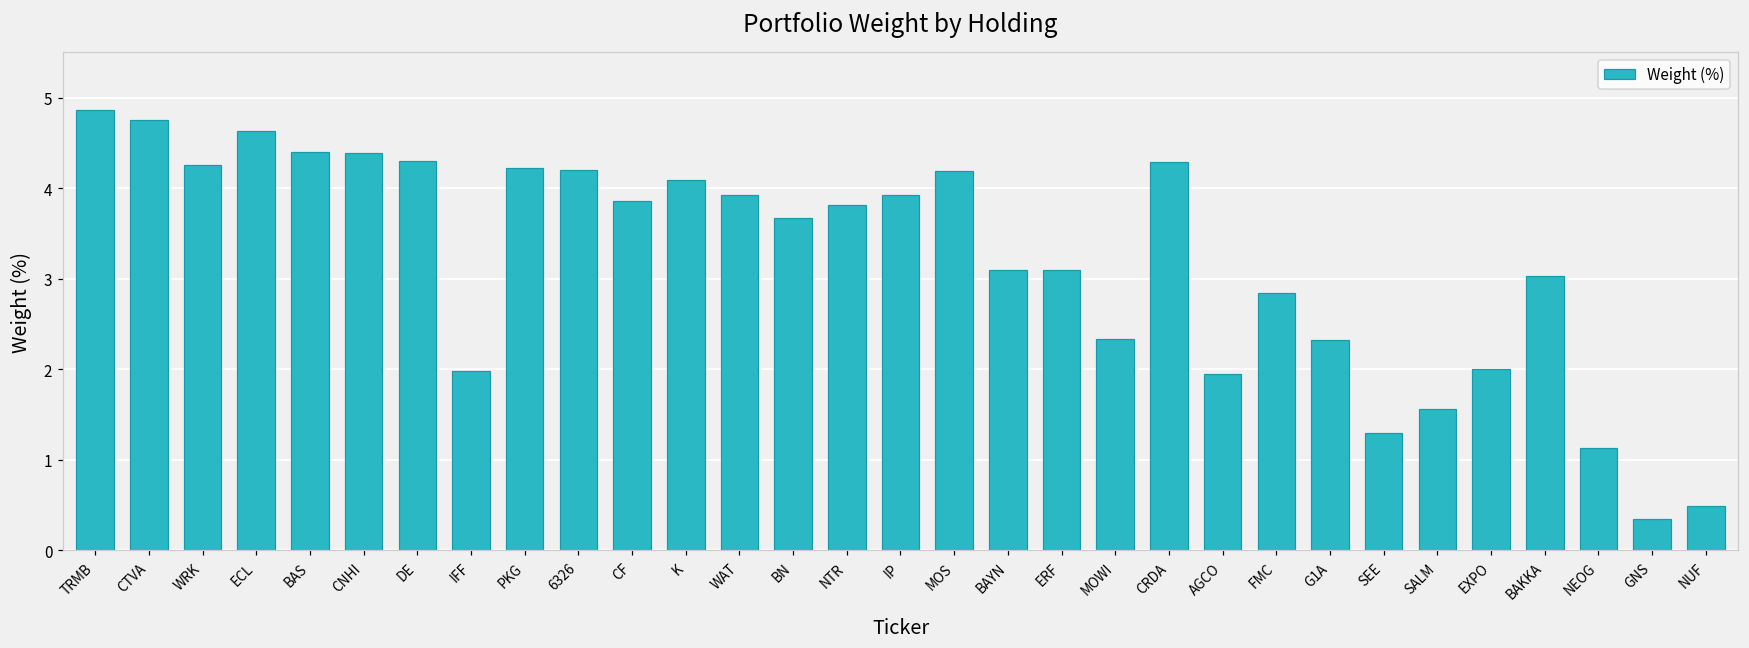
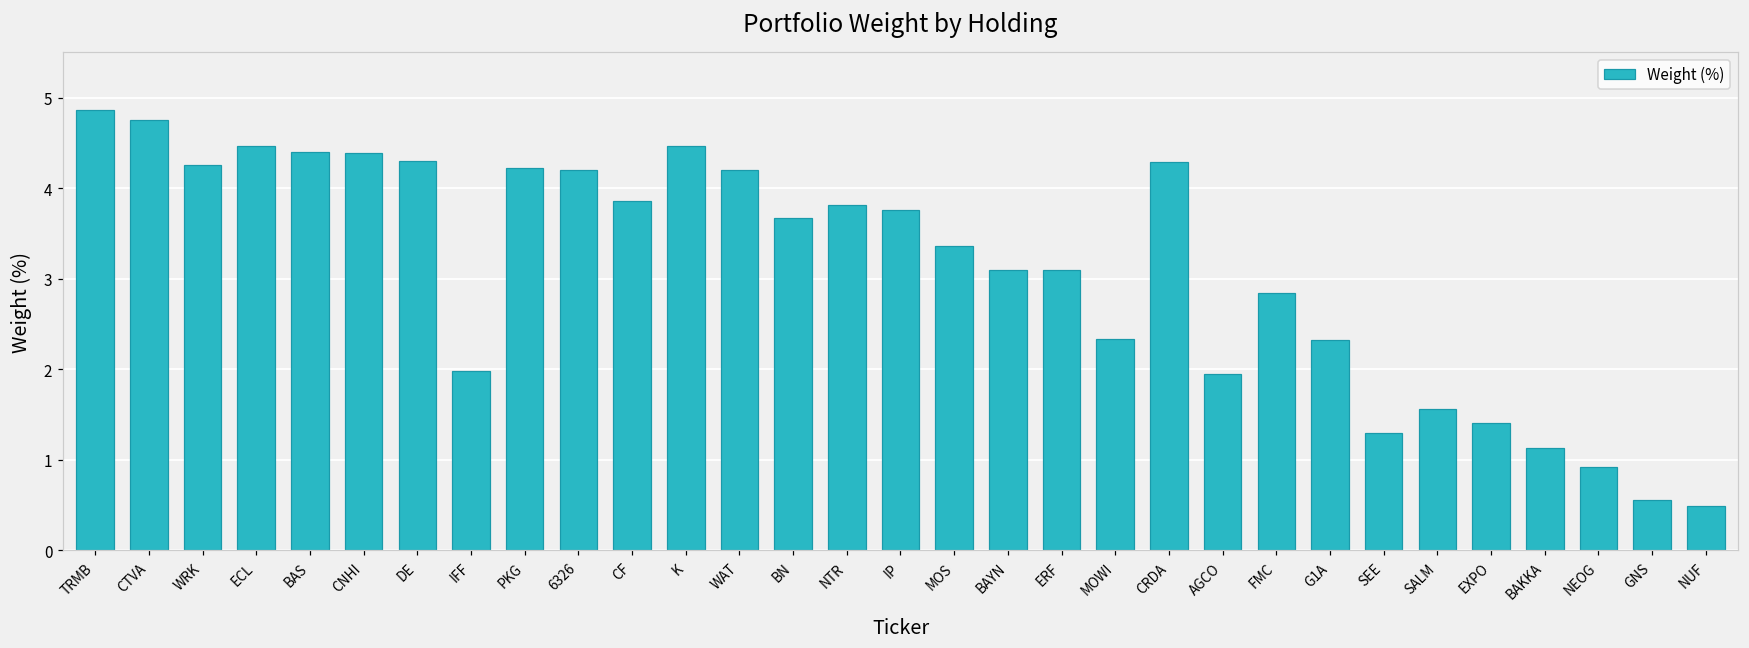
ECL: 4.6 -> 4.5
K: 4.1 -> 4.5
WAT: 3.9 -> 4.2
IP: 3.9 -> 3.8
MOS: 4.2 -> 3.4
EXPO: 2.0 -> 1.4
BAKKA: 3.0 -> 1.1
NEOG: 1.1 -> 0.9
GNS: 0.4 -> 0.6
